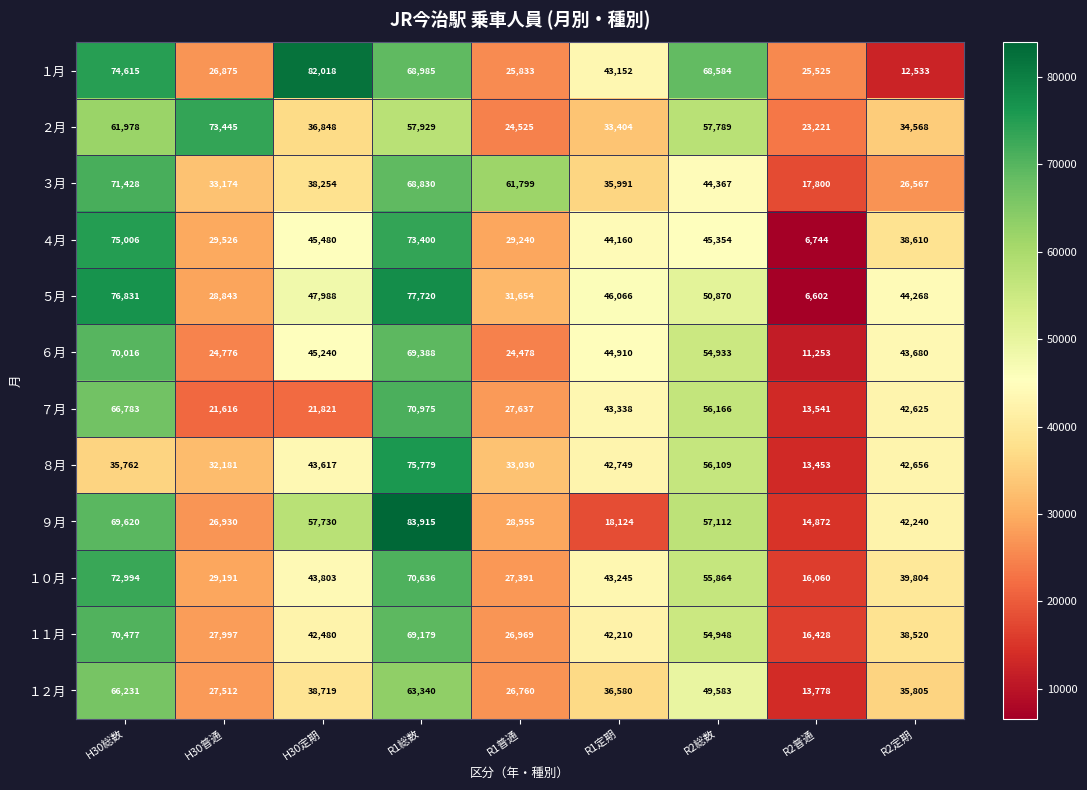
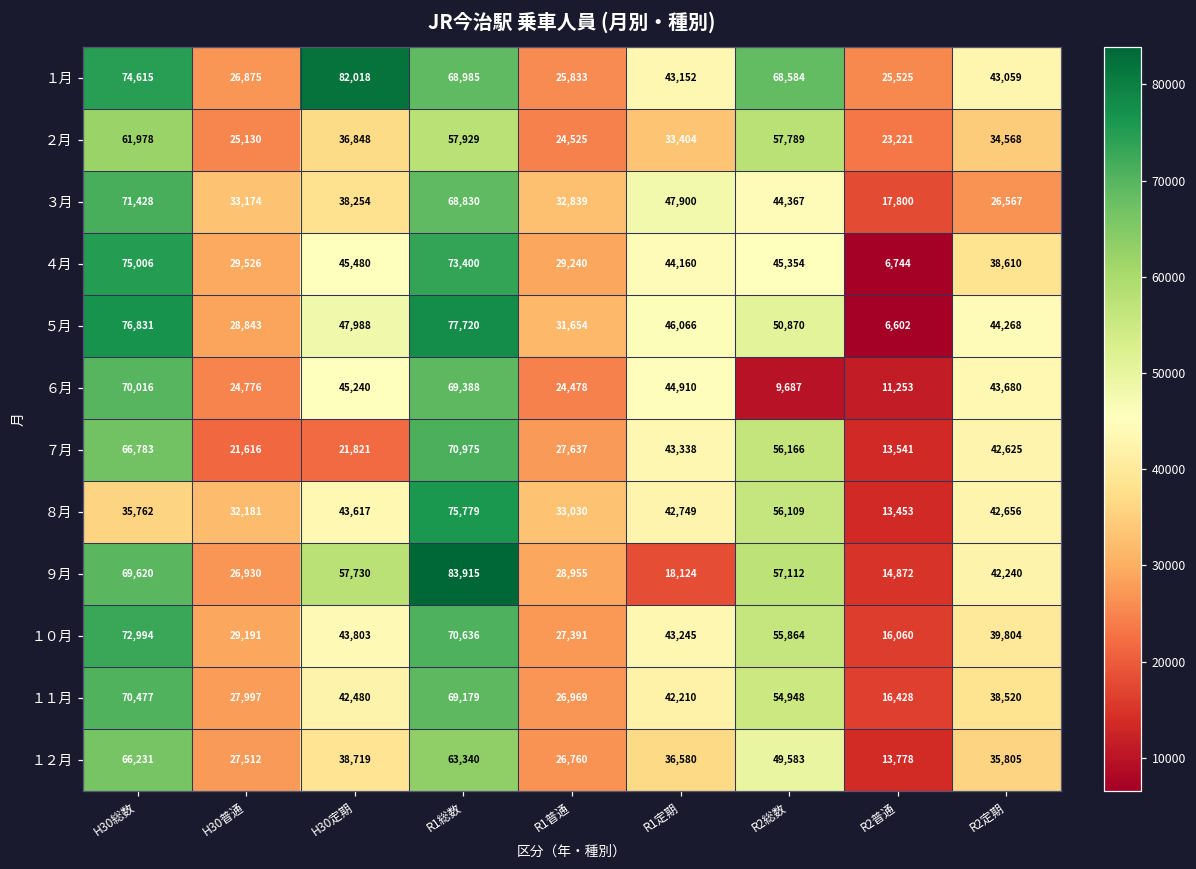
１月, R2定期: 12,533 -> 43,059
２月, H30普通: 73,445 -> 25,130
３月, R1普通: 61,799 -> 32,839
３月, R1定期: 35,991 -> 47,900
６月, R2総数: 54,933 -> 9,687
